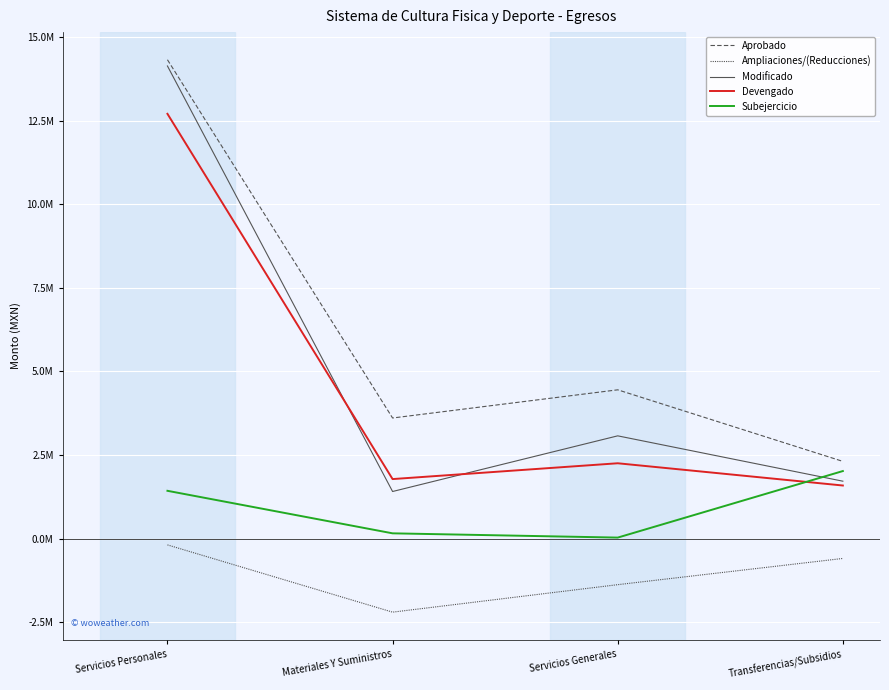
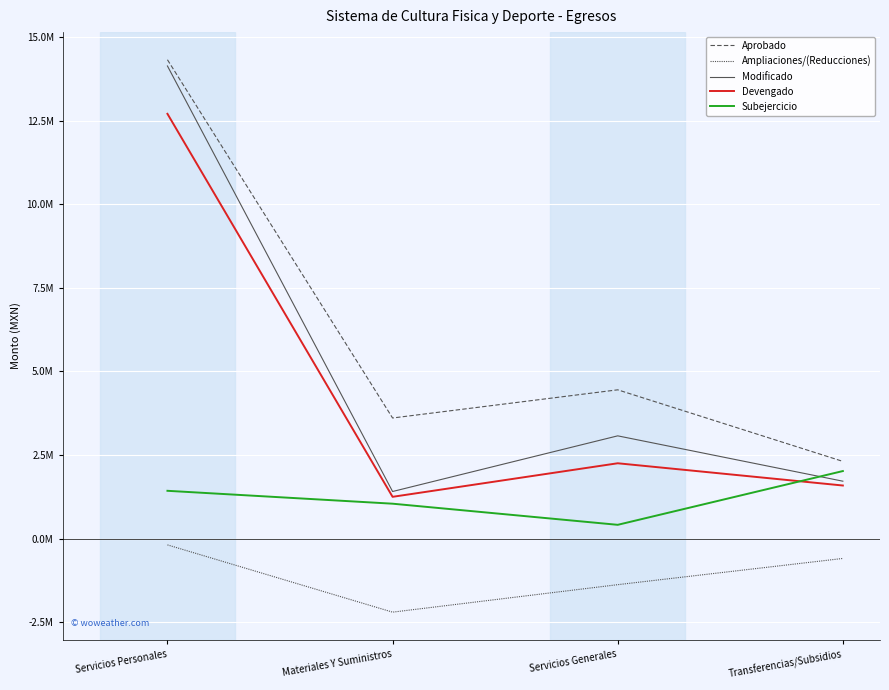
Devengado, Materiales Y Suministros: 1800000 -> 1300000
Subejercicio, Materiales Y Suministros: 200000 -> 1000000
Subejercicio, Servicios Generales: 0 -> 400000
